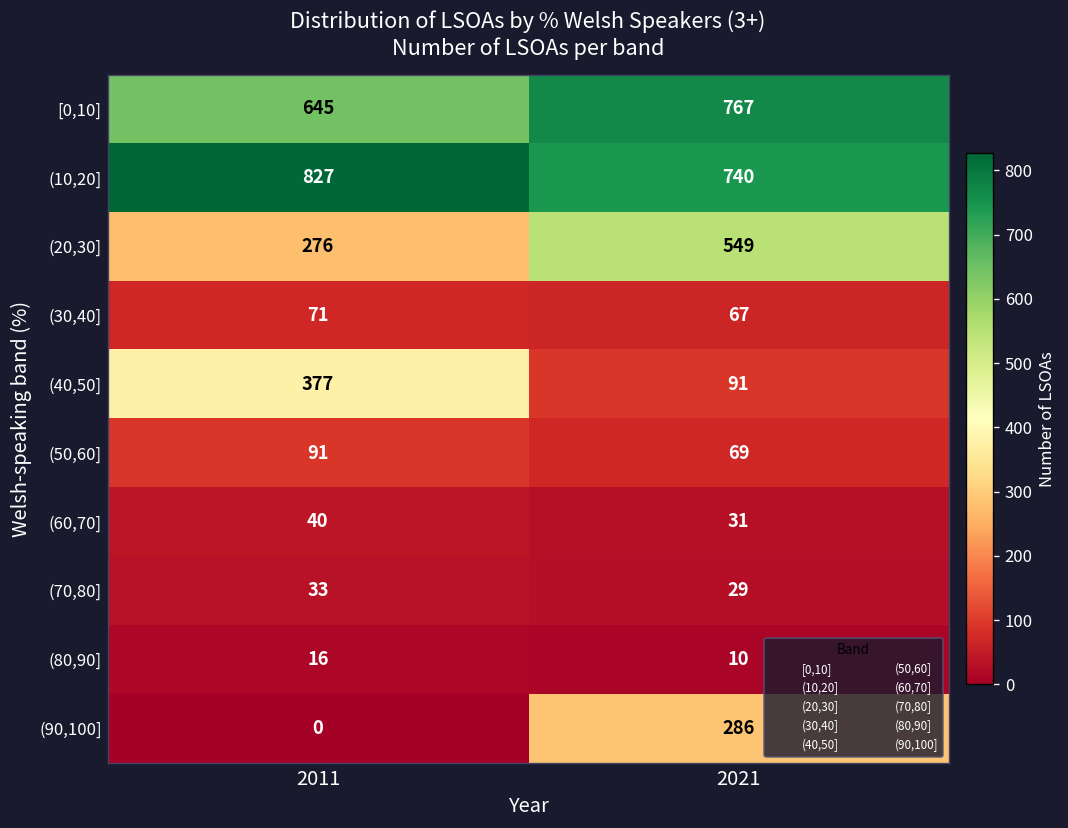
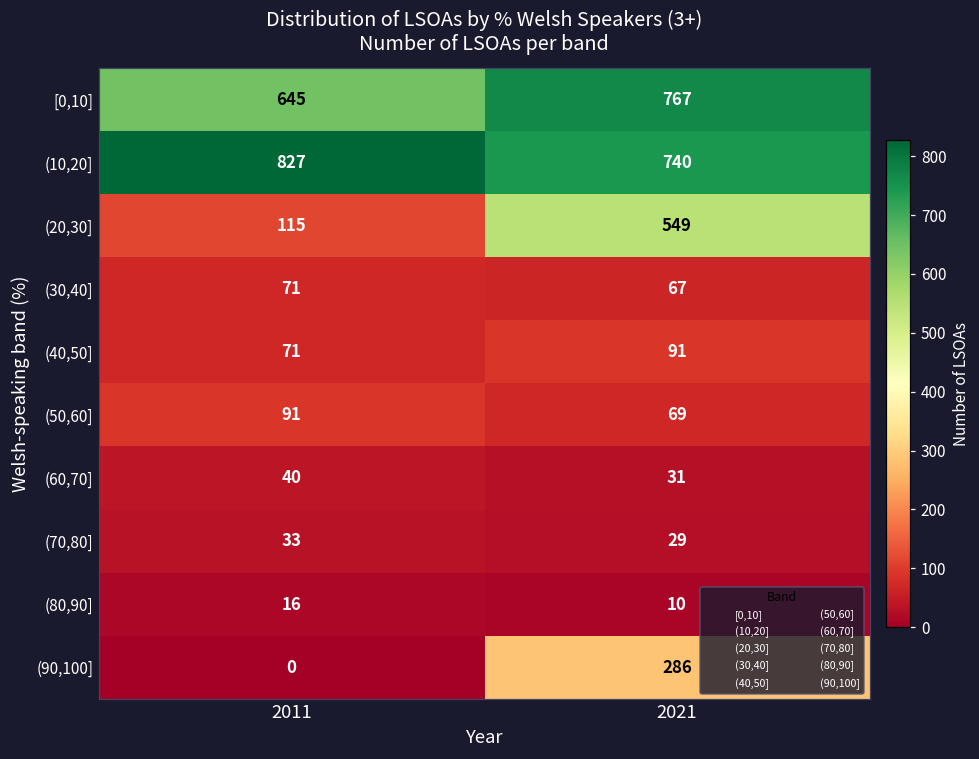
(20,30], 2011: 276 -> 115
(40,50], 2011: 377 -> 71
